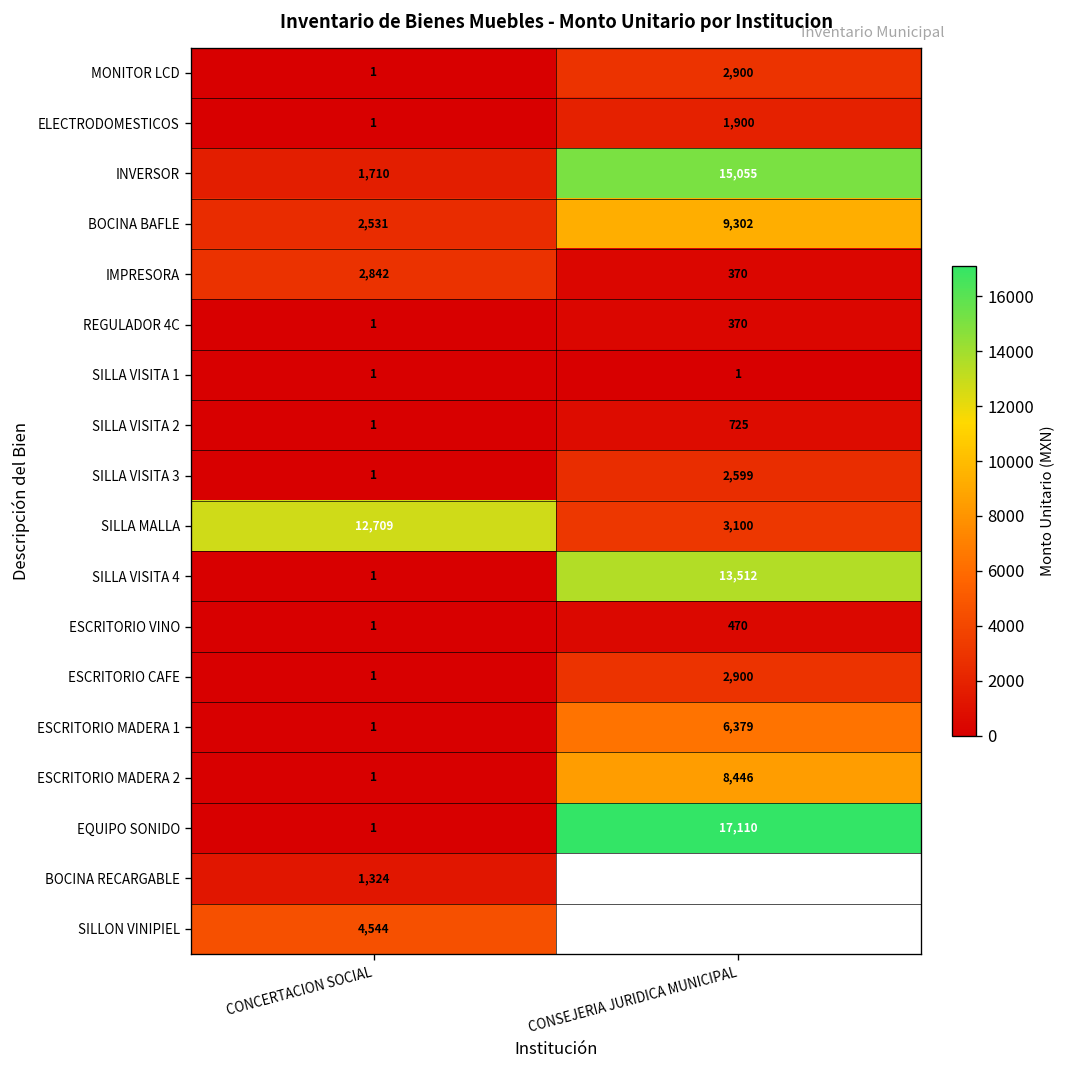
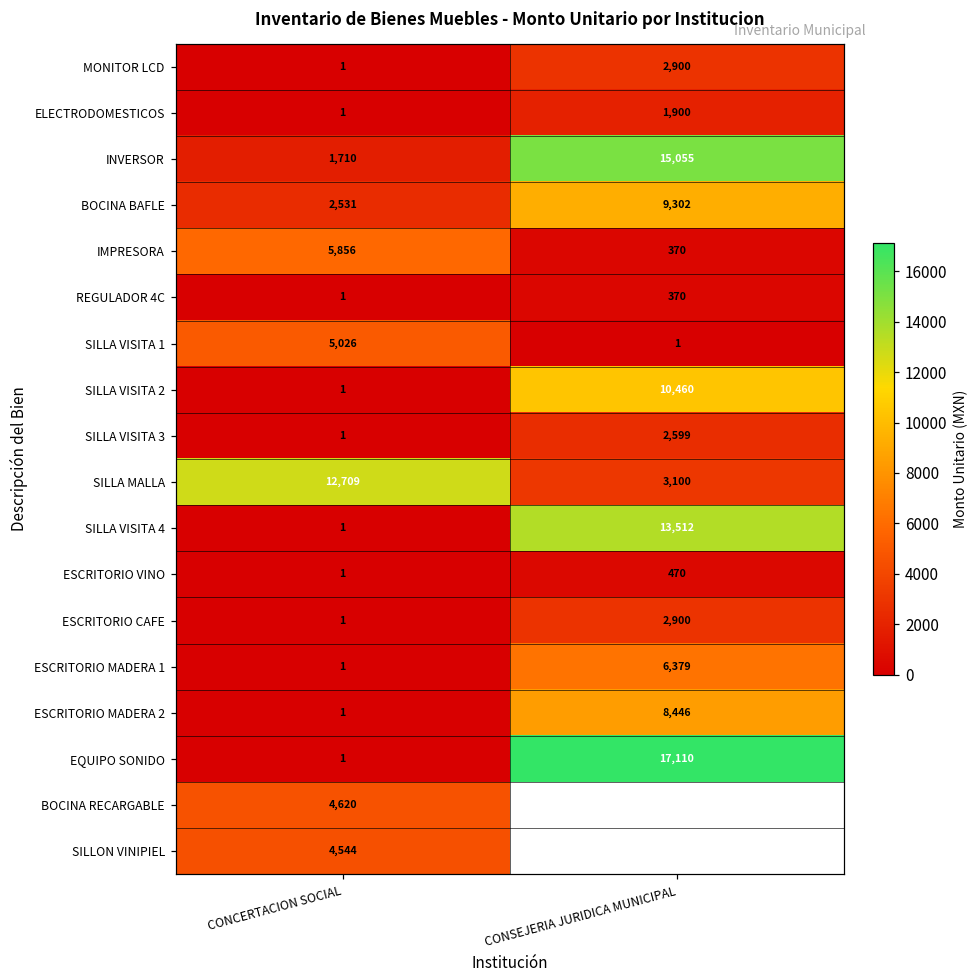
IMPRESORA, CONCERTACION SOCIAL: 2,842 -> 5,856
SILLA VISITA 1, CONCERTACION SOCIAL: 1 -> 5,026
SILLA VISITA 2, CONSEJERIA JURIDICA MUNICIPAL: 725 -> 10,460
BOCINA RECARGABLE, CONCERTACION SOCIAL: 1,324 -> 4,620
